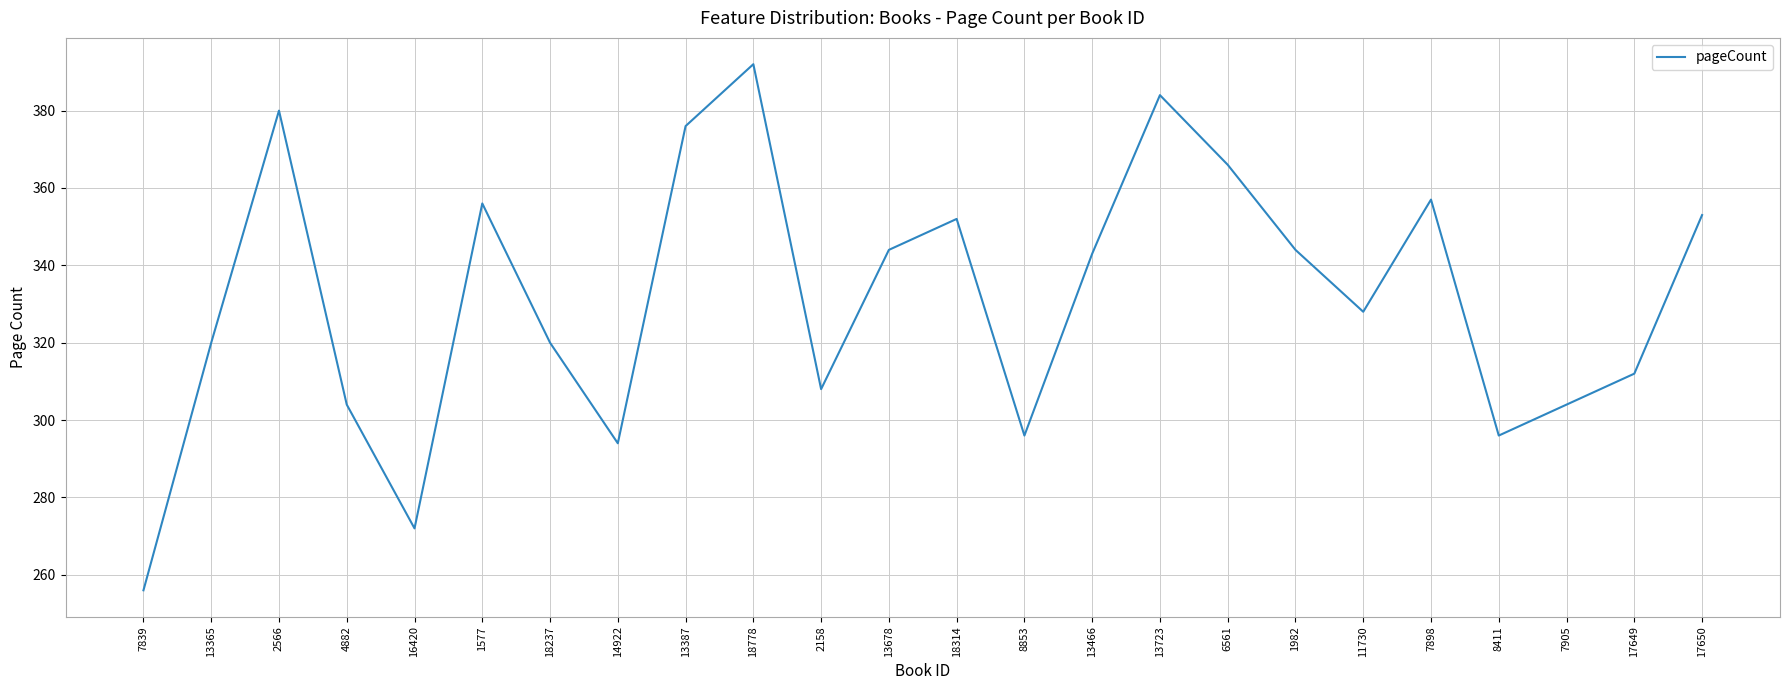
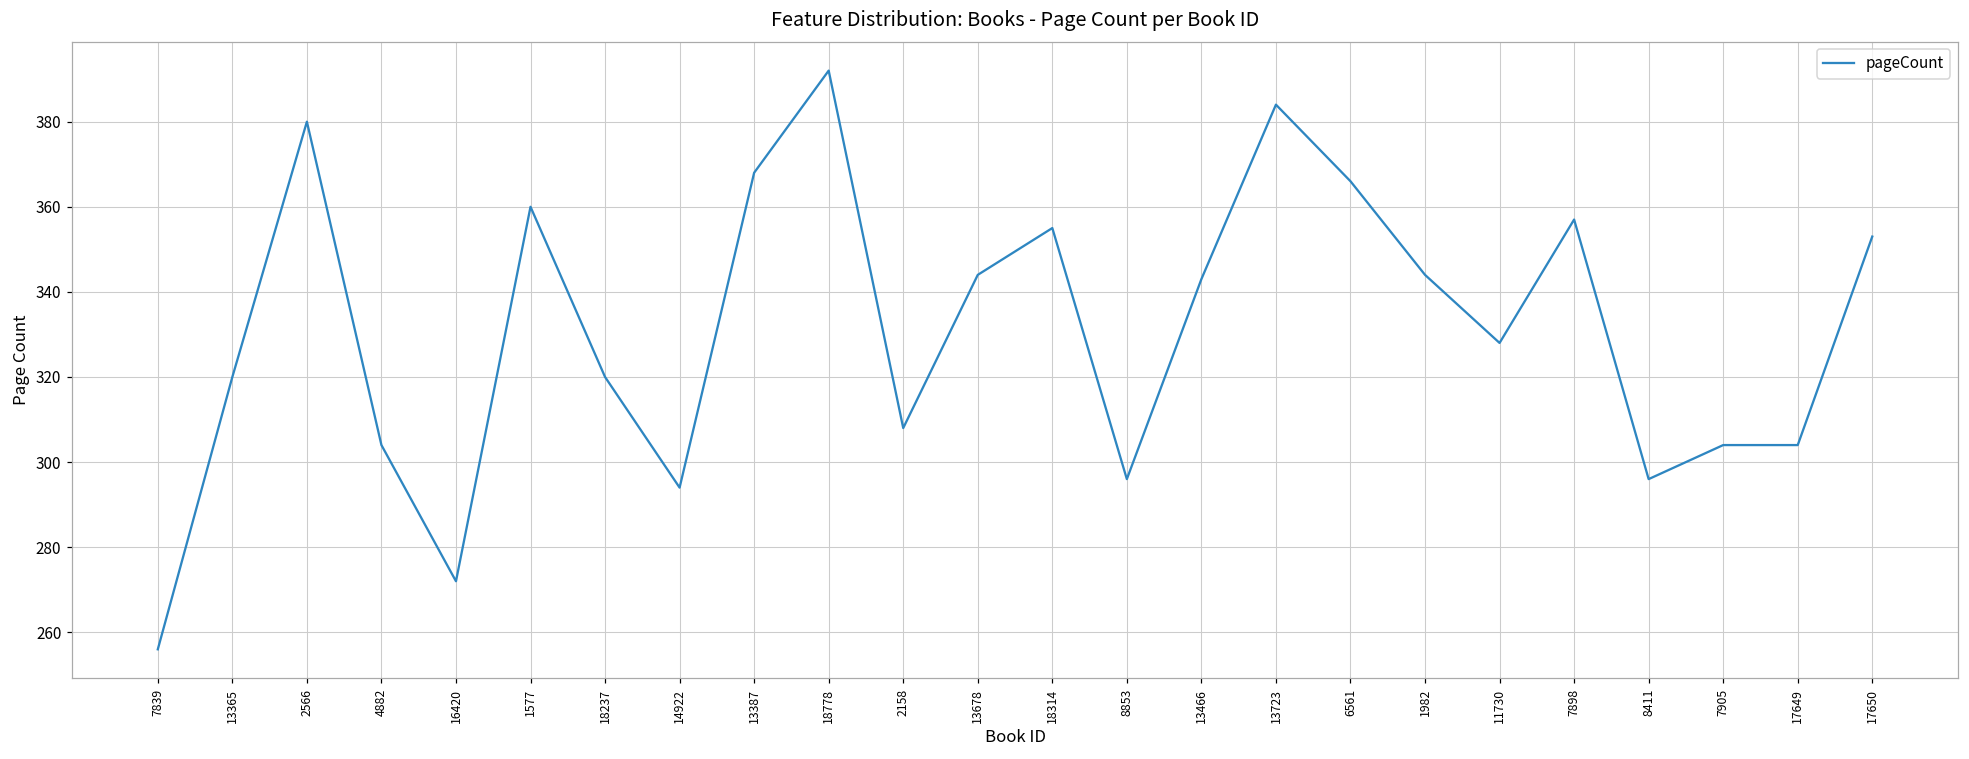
1577: 356 -> 360
13387: 376 -> 368
18314: 352 -> 355
17649: 312 -> 304
